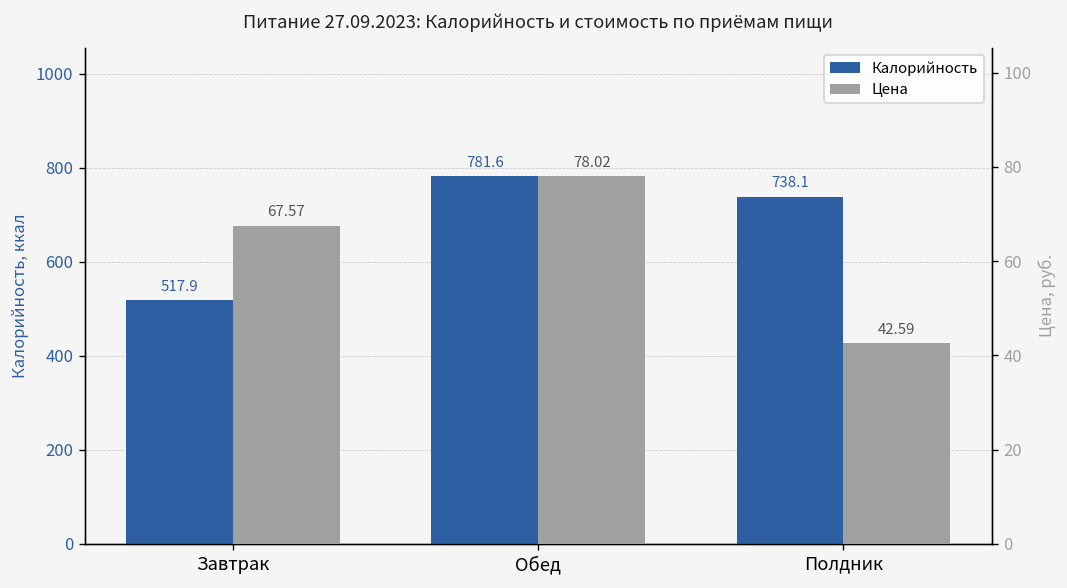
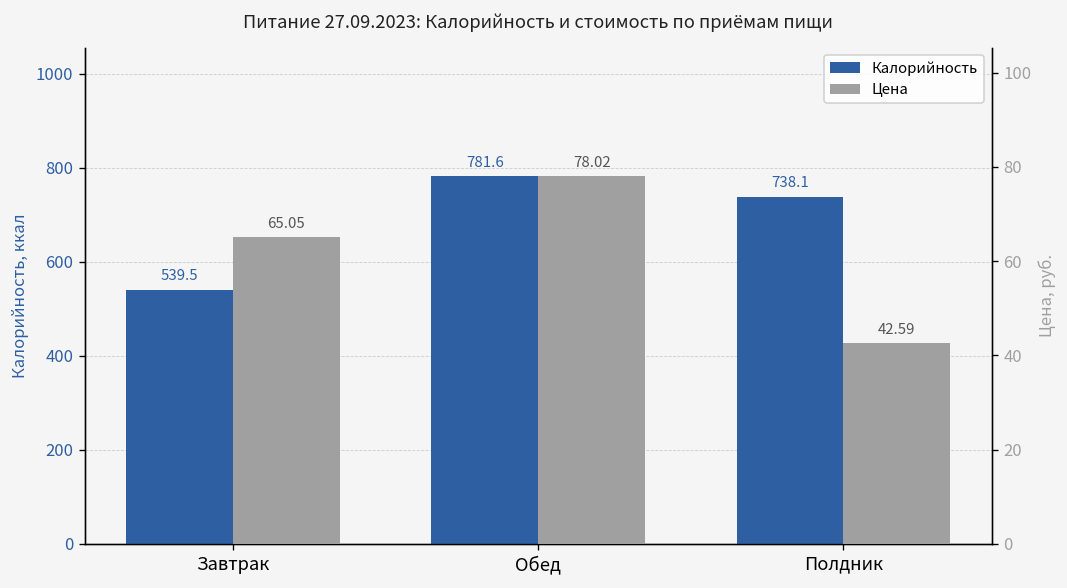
Калорийность, Завтрак: 517.9 -> 539.5
Цена, Завтрак: 67.57 -> 65.05
